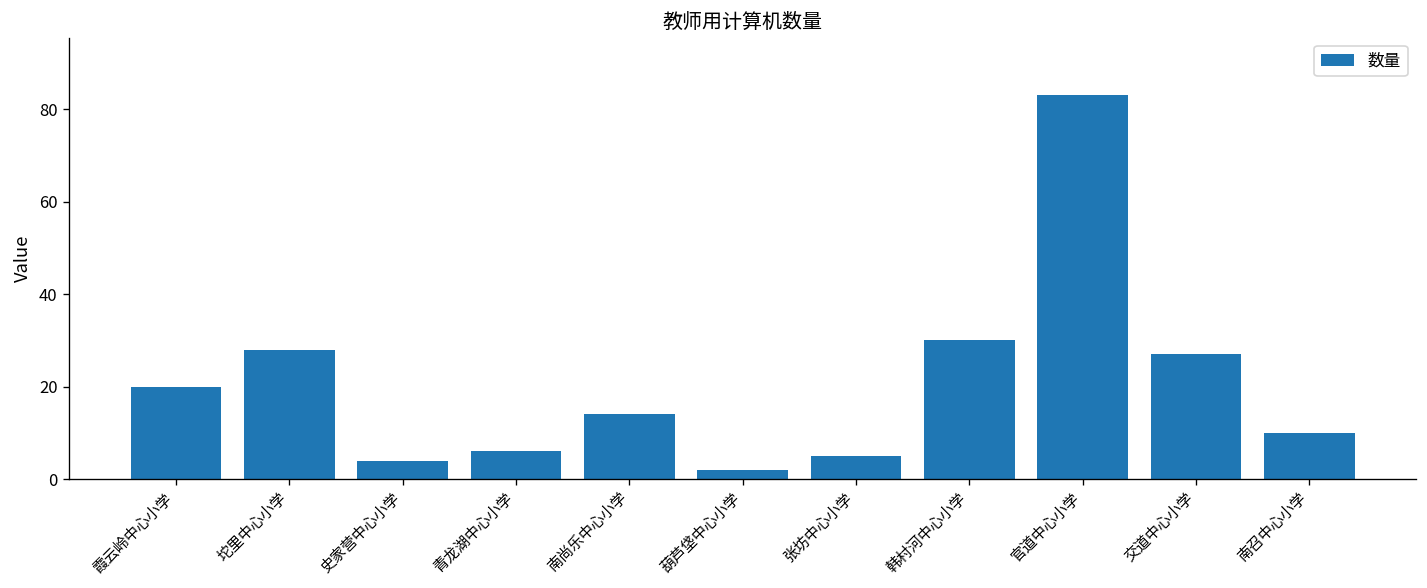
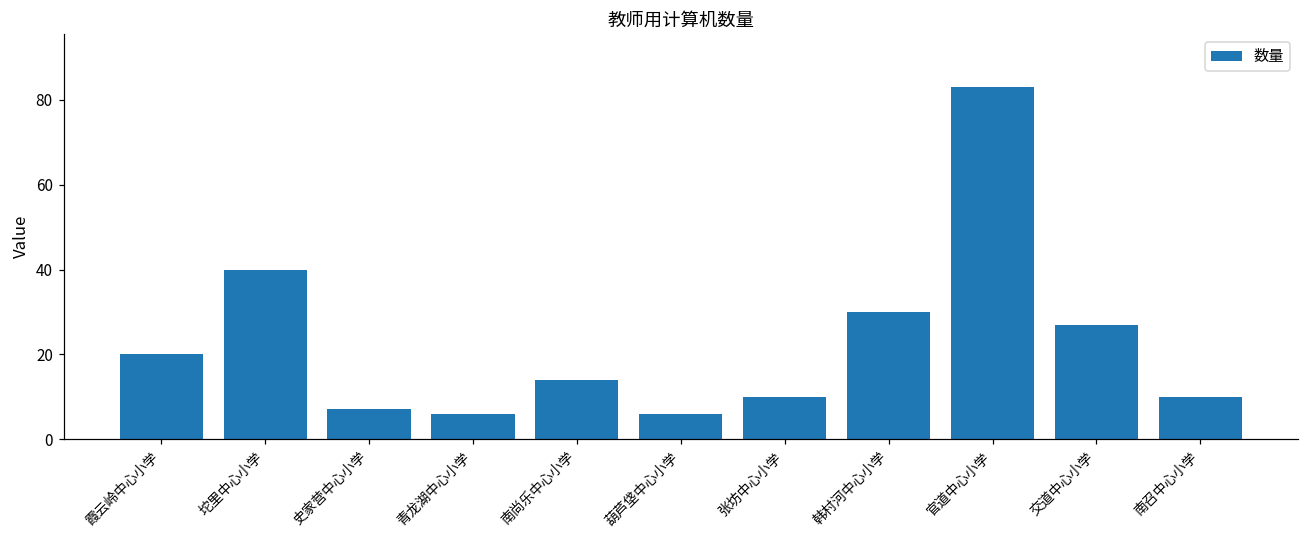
坨里中心小学: 28 -> 40
史家营中心小学: 4 -> 7
葫芦垡中心小学: 2 -> 6
张坊中心小学: 5 -> 10
